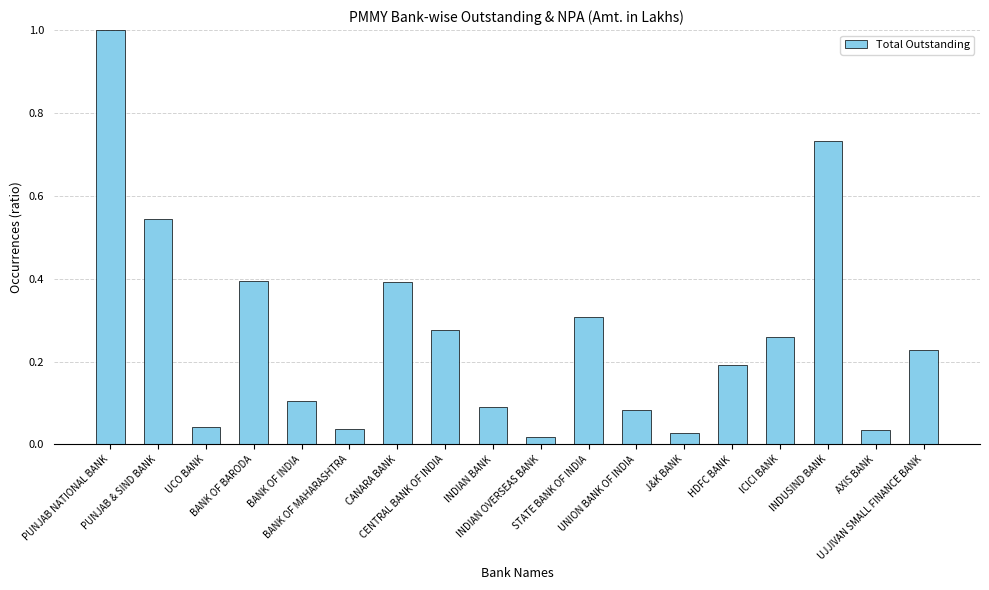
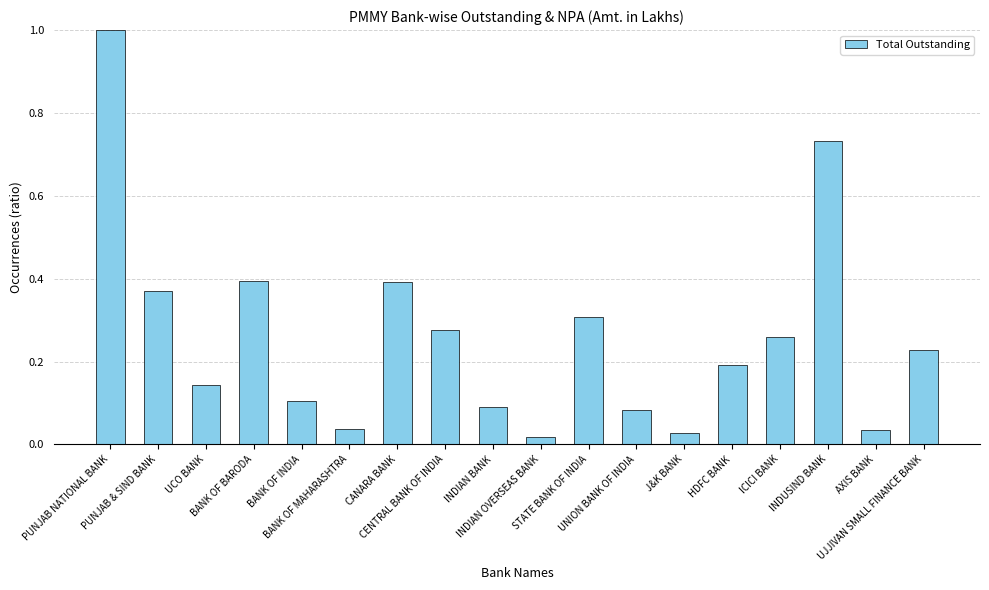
PUNJAB & SIND BANK: 0.54 -> 0.37
UCO BANK: 0.04 -> 0.14
